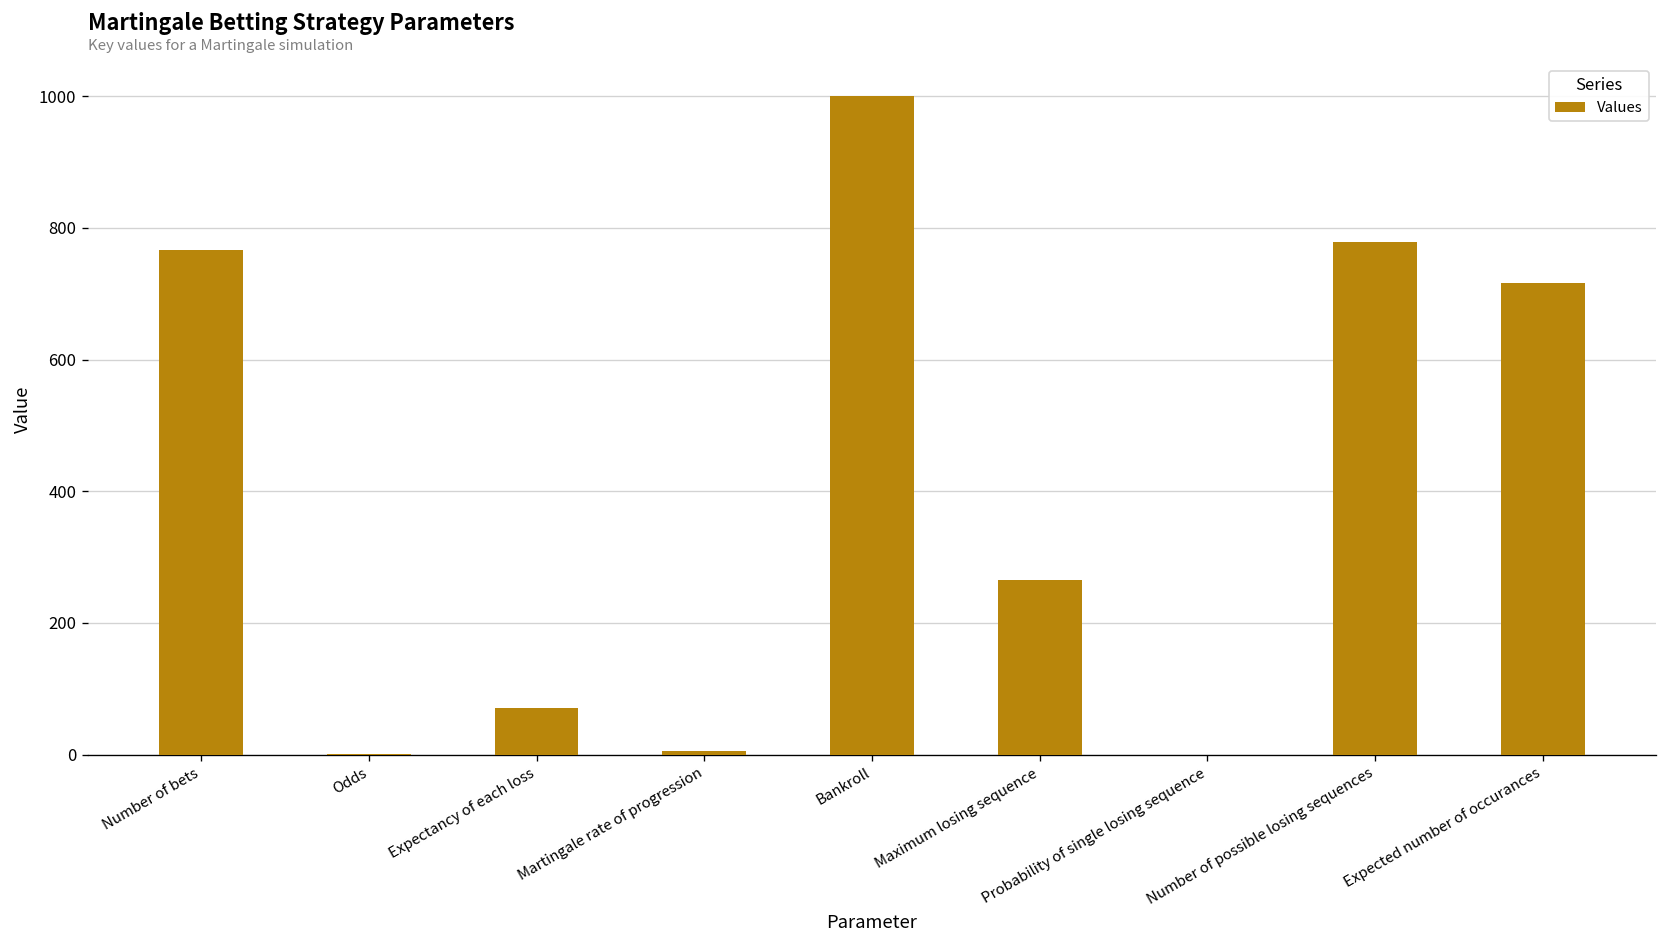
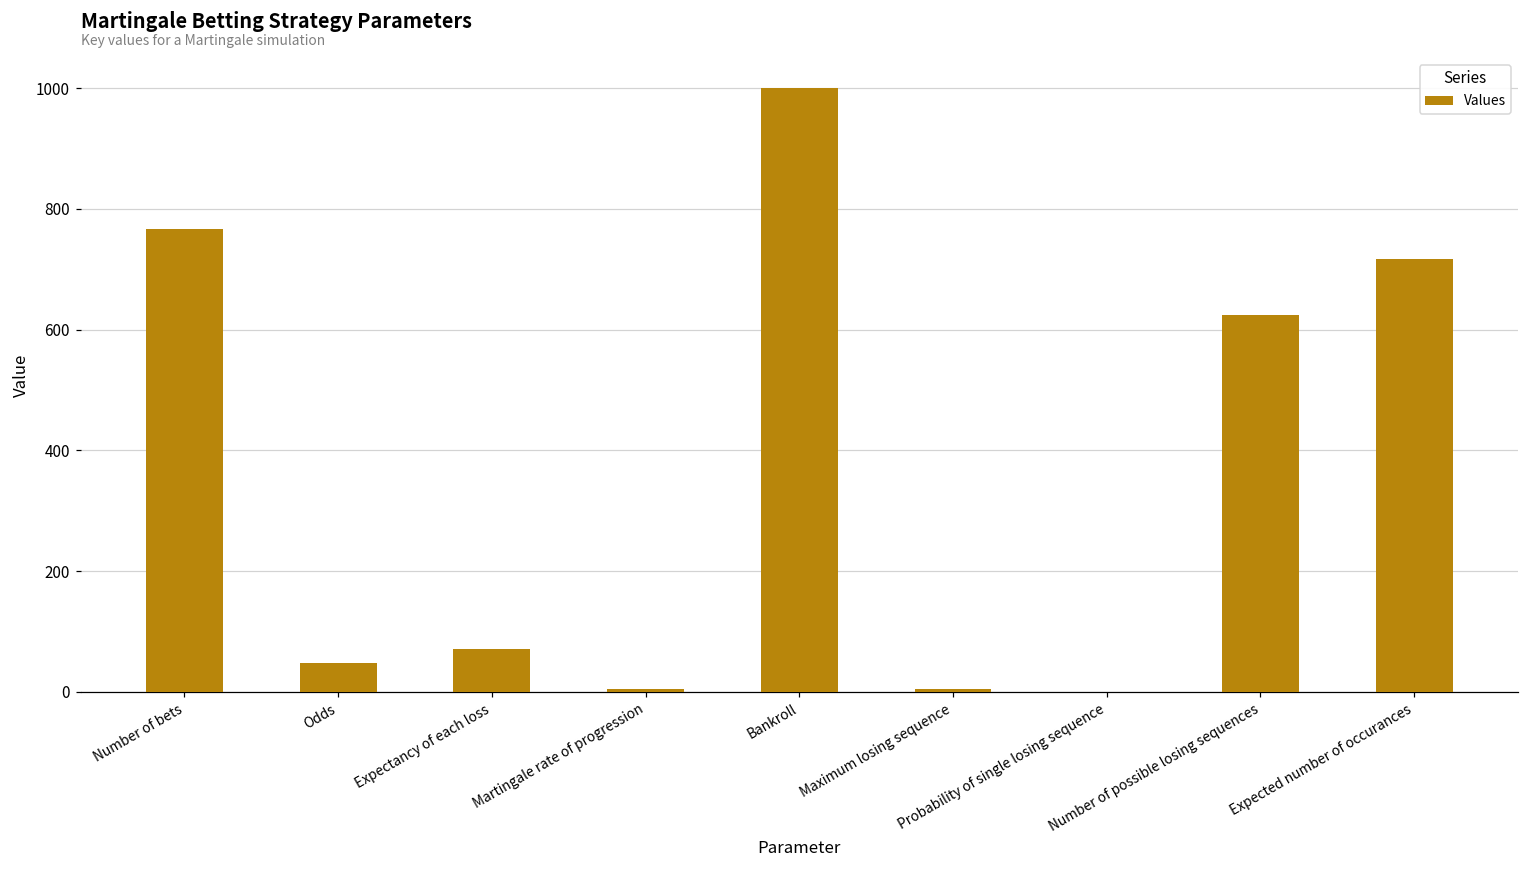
Odds: 0 -> 50
Maximum losing sequence: 270 -> 0
Number of possible losing sequences: 780 -> 630
